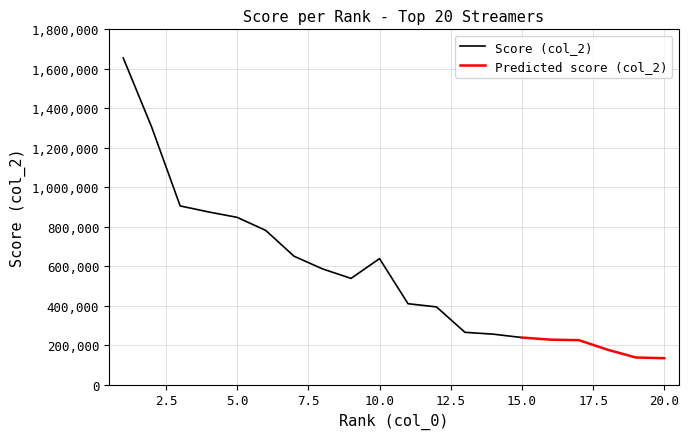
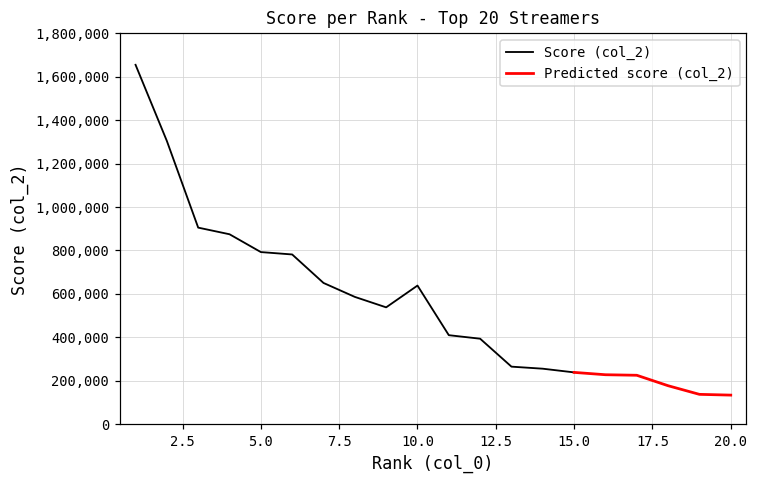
Score (col_2), 5.0: 850,000 -> 790,000
